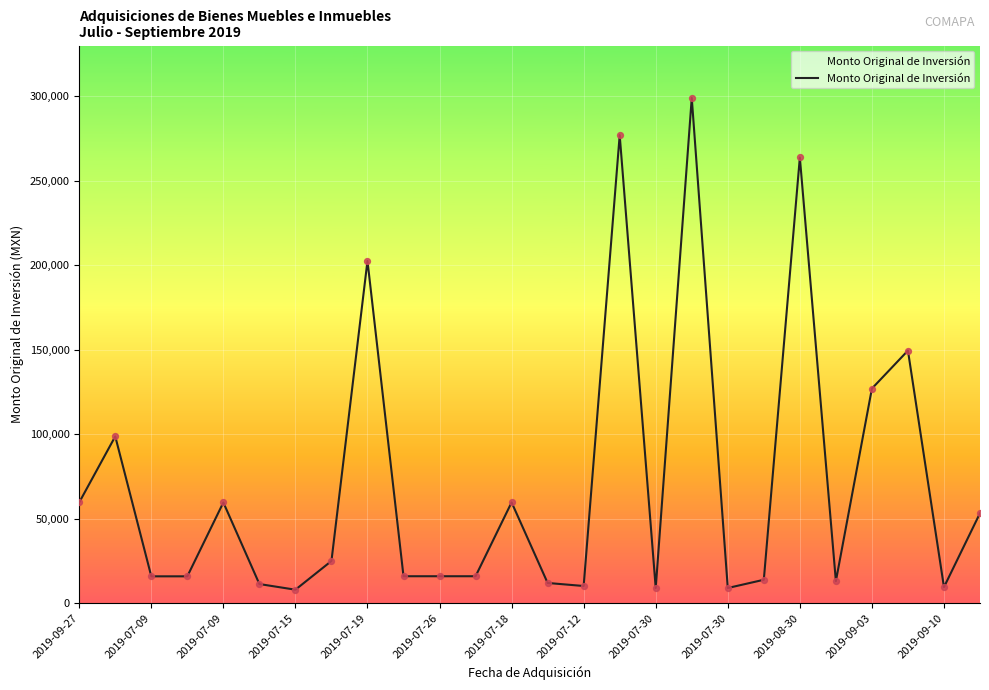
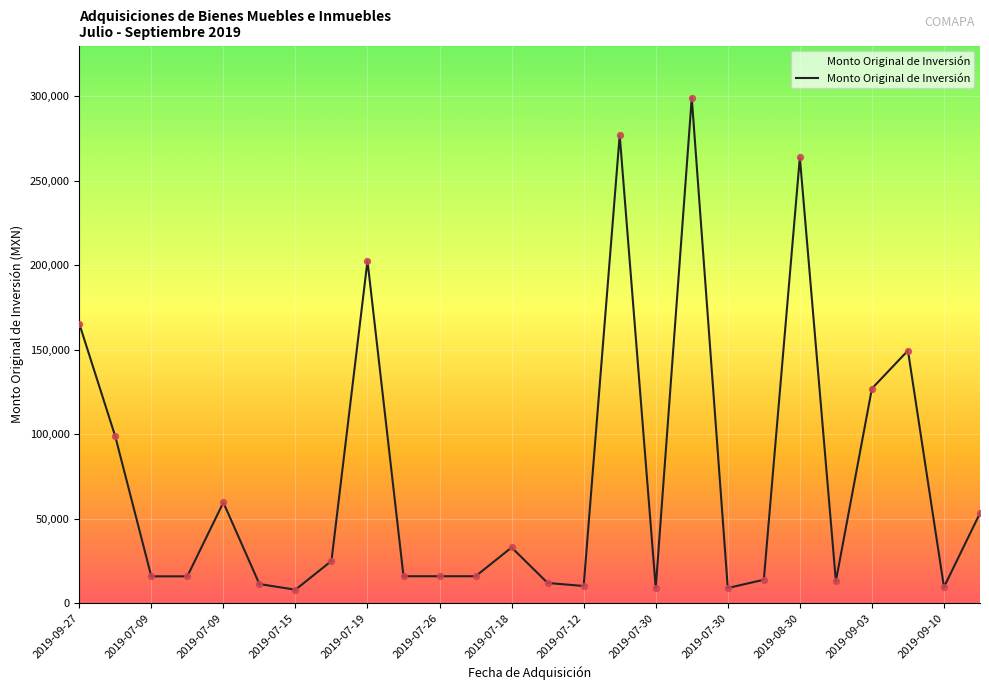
2019-09-27: 60,000 -> 165,000
2019-07-18: 60,000 -> 33,000
